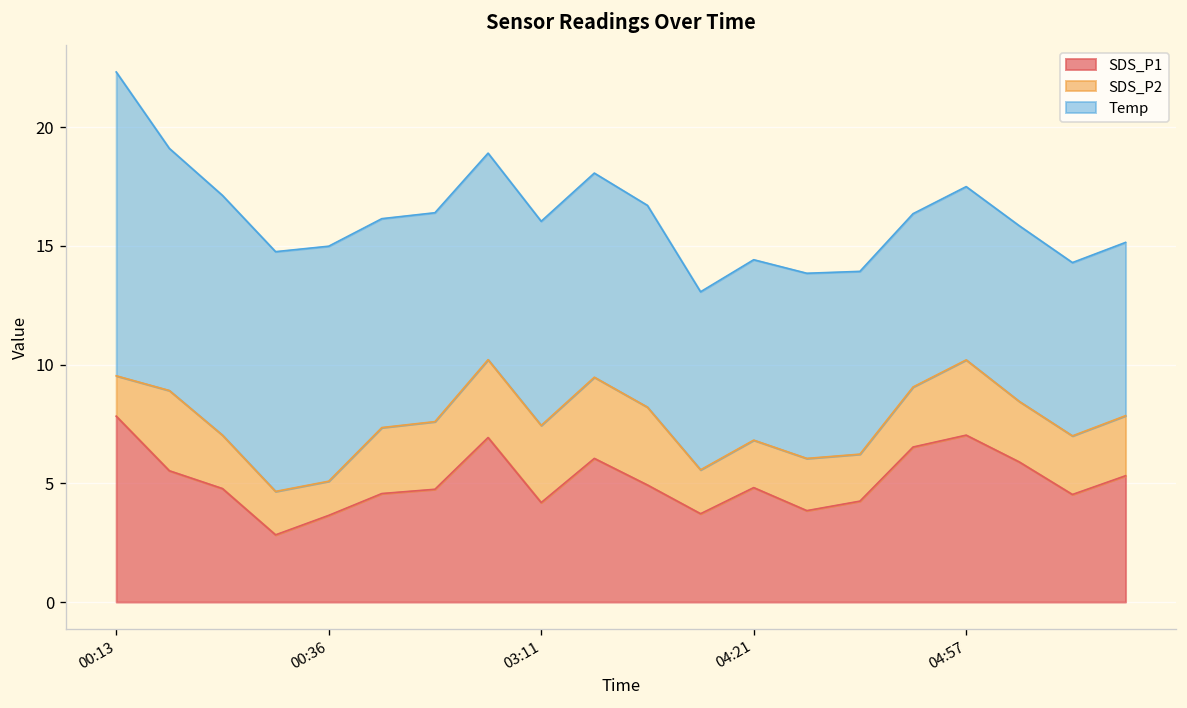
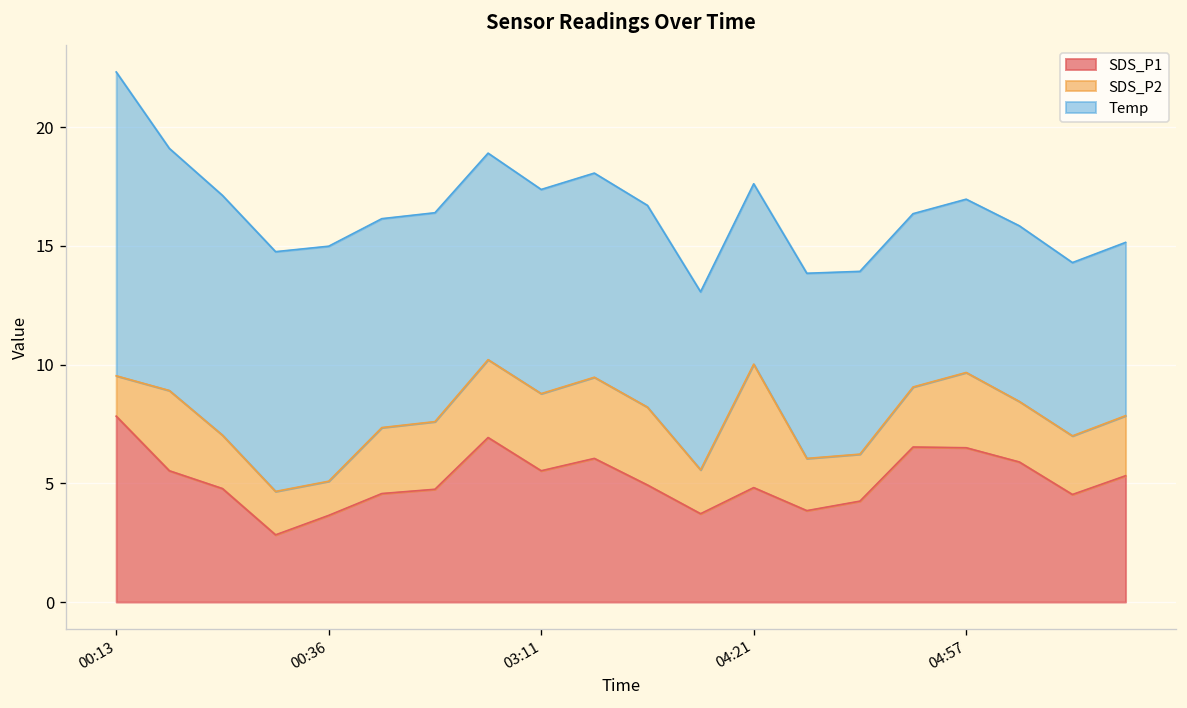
SDS_P1, 03:11: 4.2 -> 5.5
SDS_P2, 04:21: 2.0 -> 5.2
SDS_P1, 04:57: 7.0 -> 6.5
